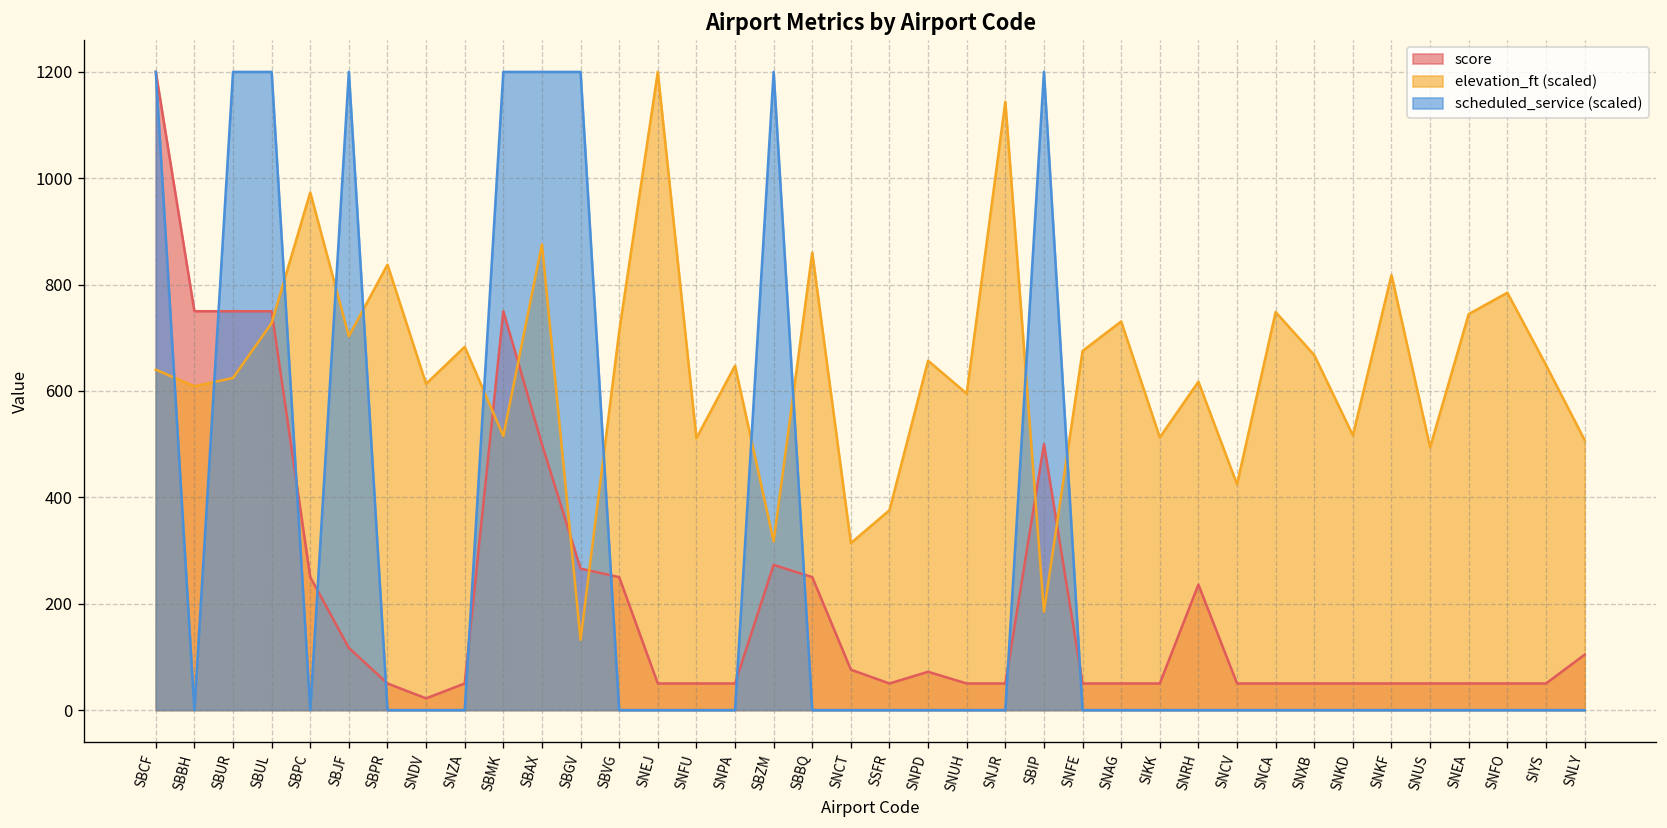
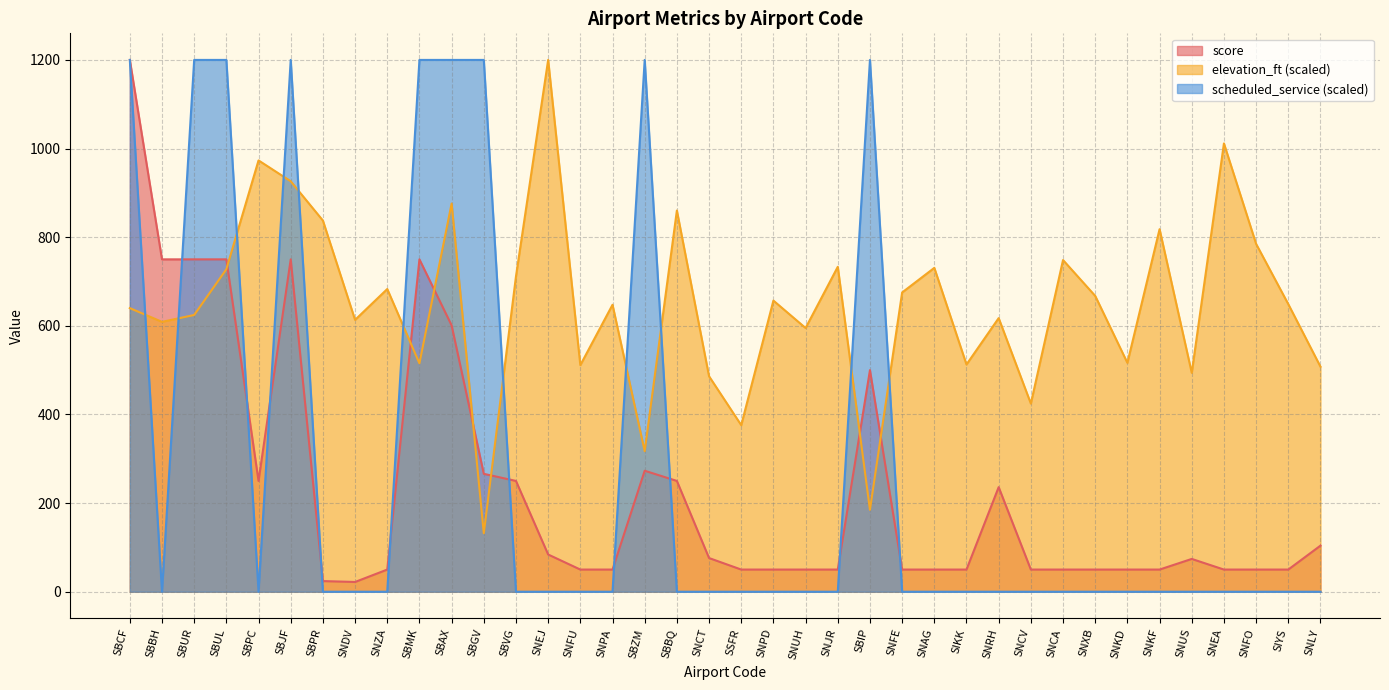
score, SBJF: 120 -> 750
elevation_ft (scaled), SBJF: 700 -> 930
score, SBPR: 50 -> 20
score, SBAX: 500 -> 600
score, SNEJ: 50 -> 80
elevation_ft (scaled), SNCT: 310 -> 490
score, SNPD: 70 -> 50
elevation_ft (scaled), SNJR: 1140 -> 730
score, SNUS: 50 -> 70
elevation_ft (scaled), SNEA: 740 -> 1010
